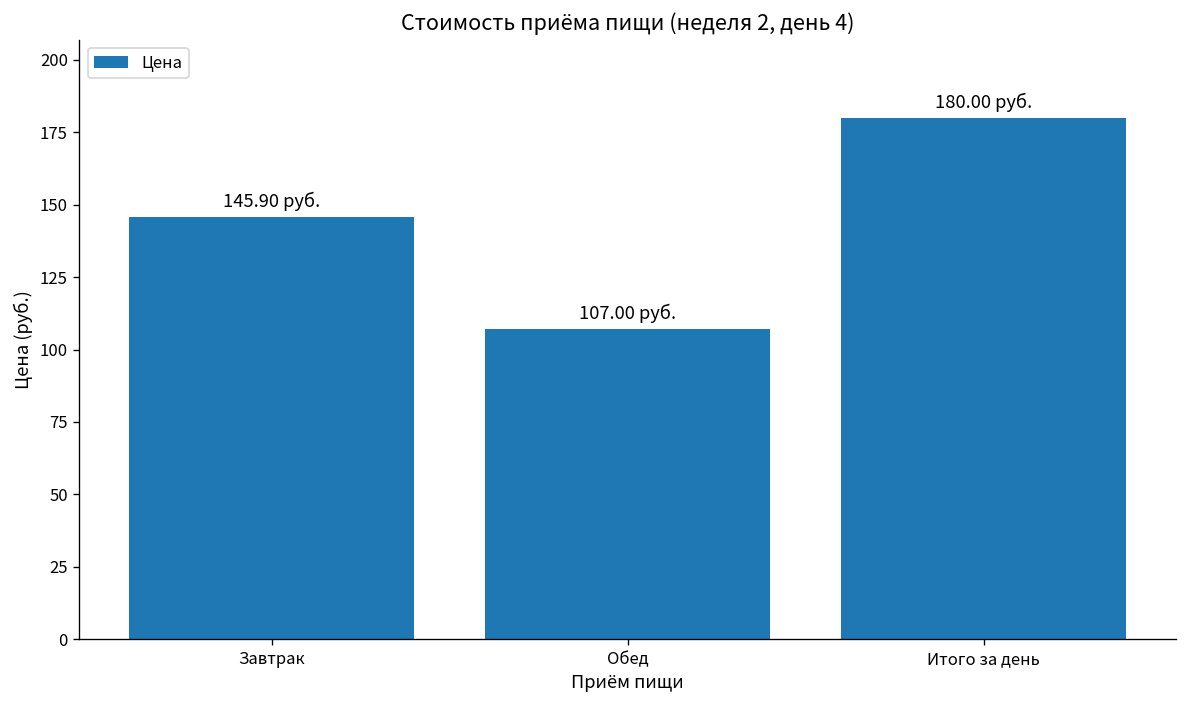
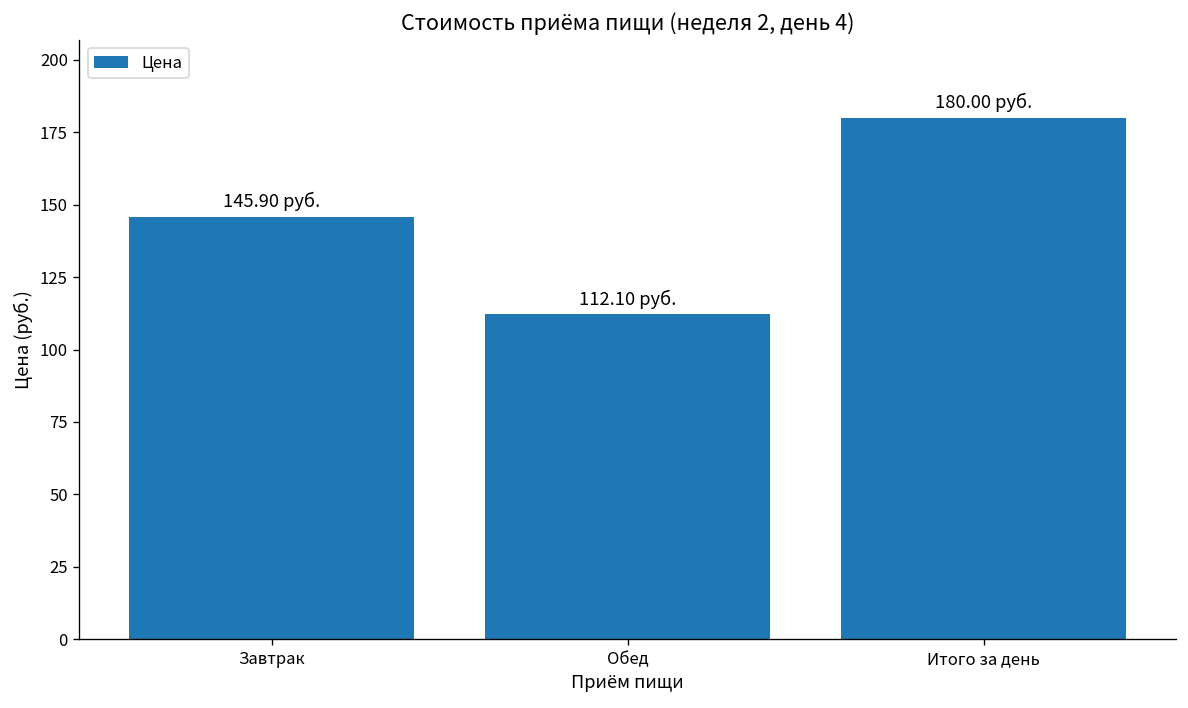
Обед: 107.00 -> 112.10
